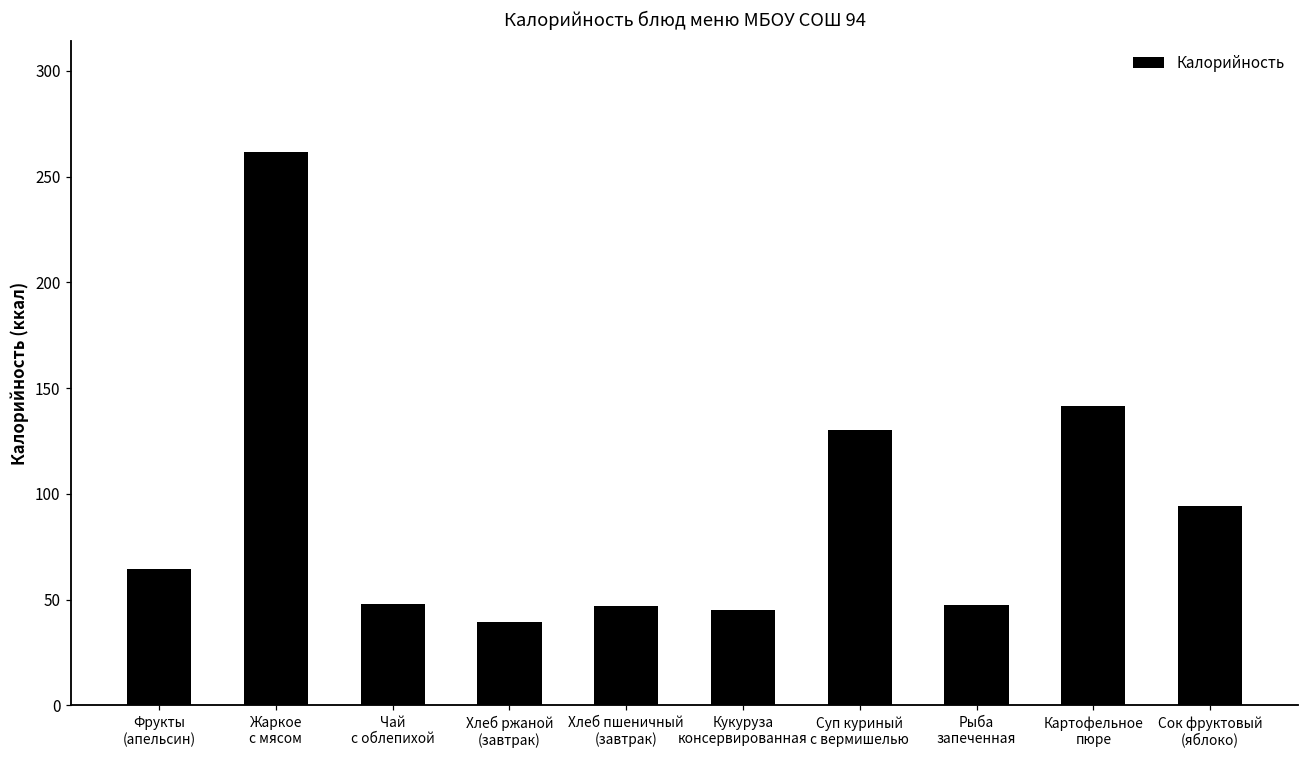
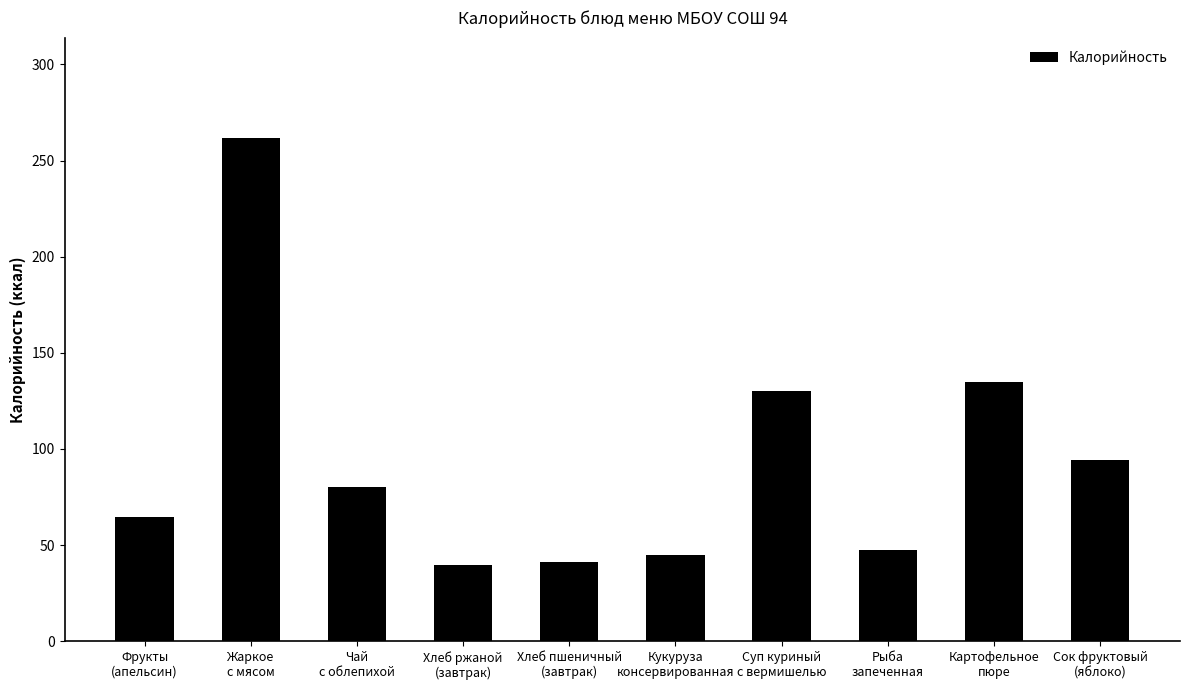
Чай с облепихой: 48 -> 80
Хлеб пшеничный (завтрак): 47 -> 41
Картофельное пюре: 142 -> 135
